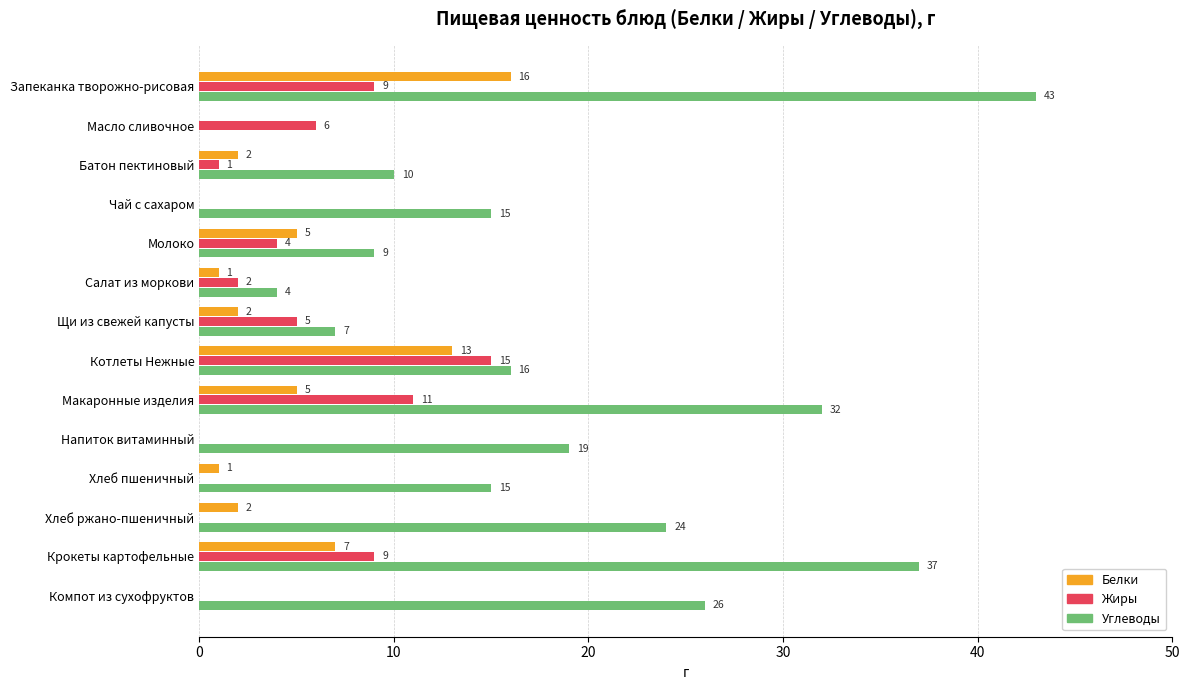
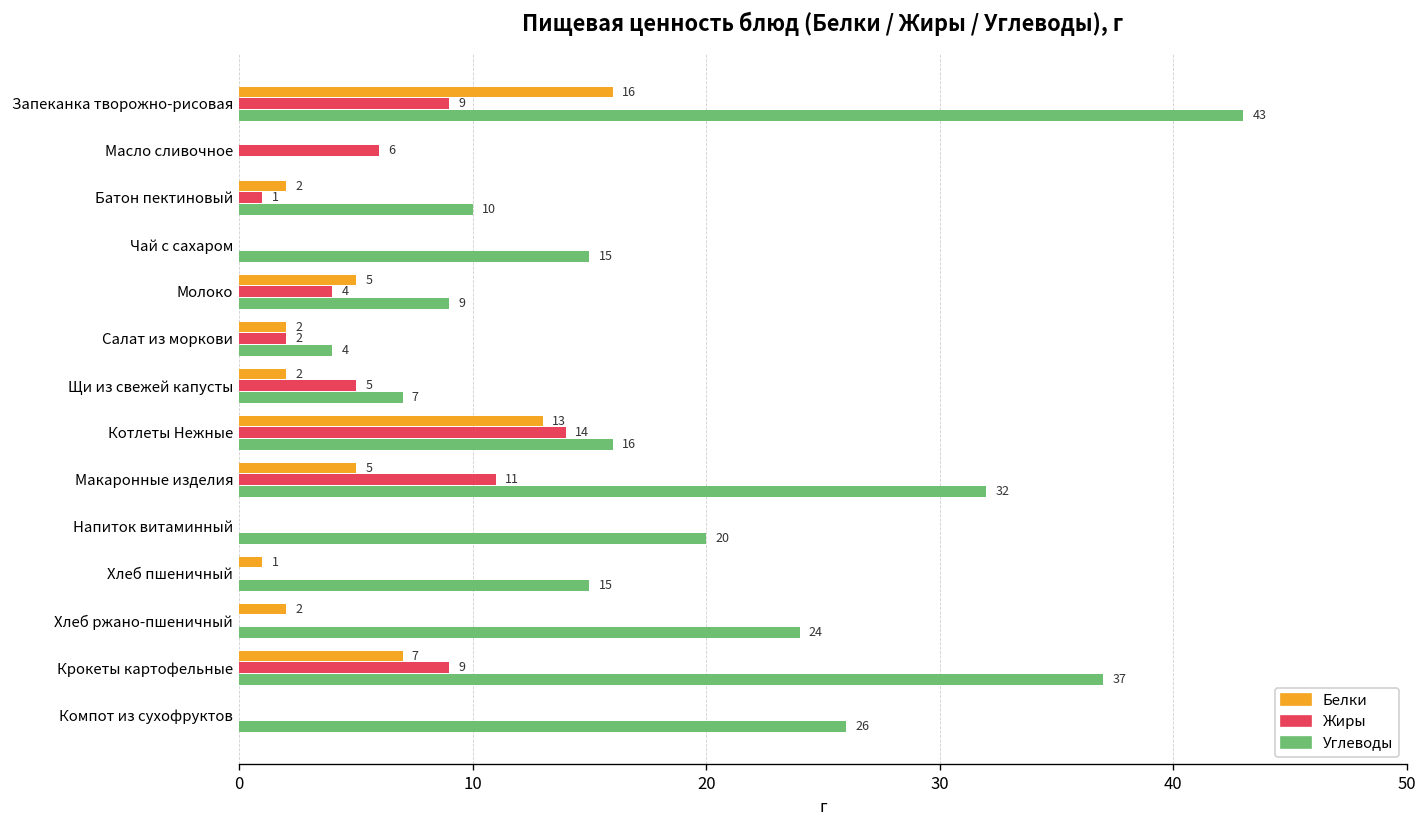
Белки, Салат из моркови: 1 -> 2
Жиры, Котлеты Нежные: 15 -> 14
Углеводы, Напиток витаминный: 19 -> 20
